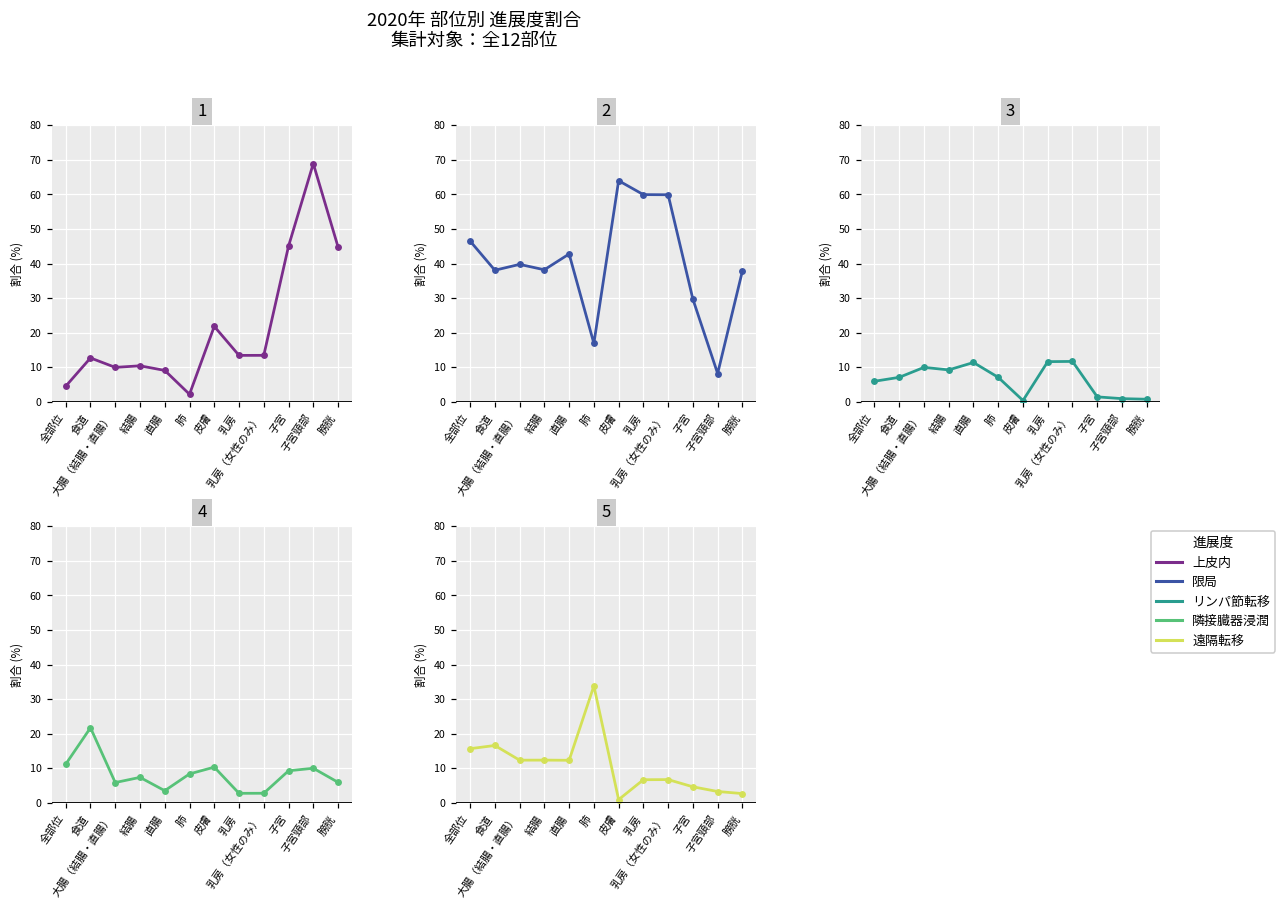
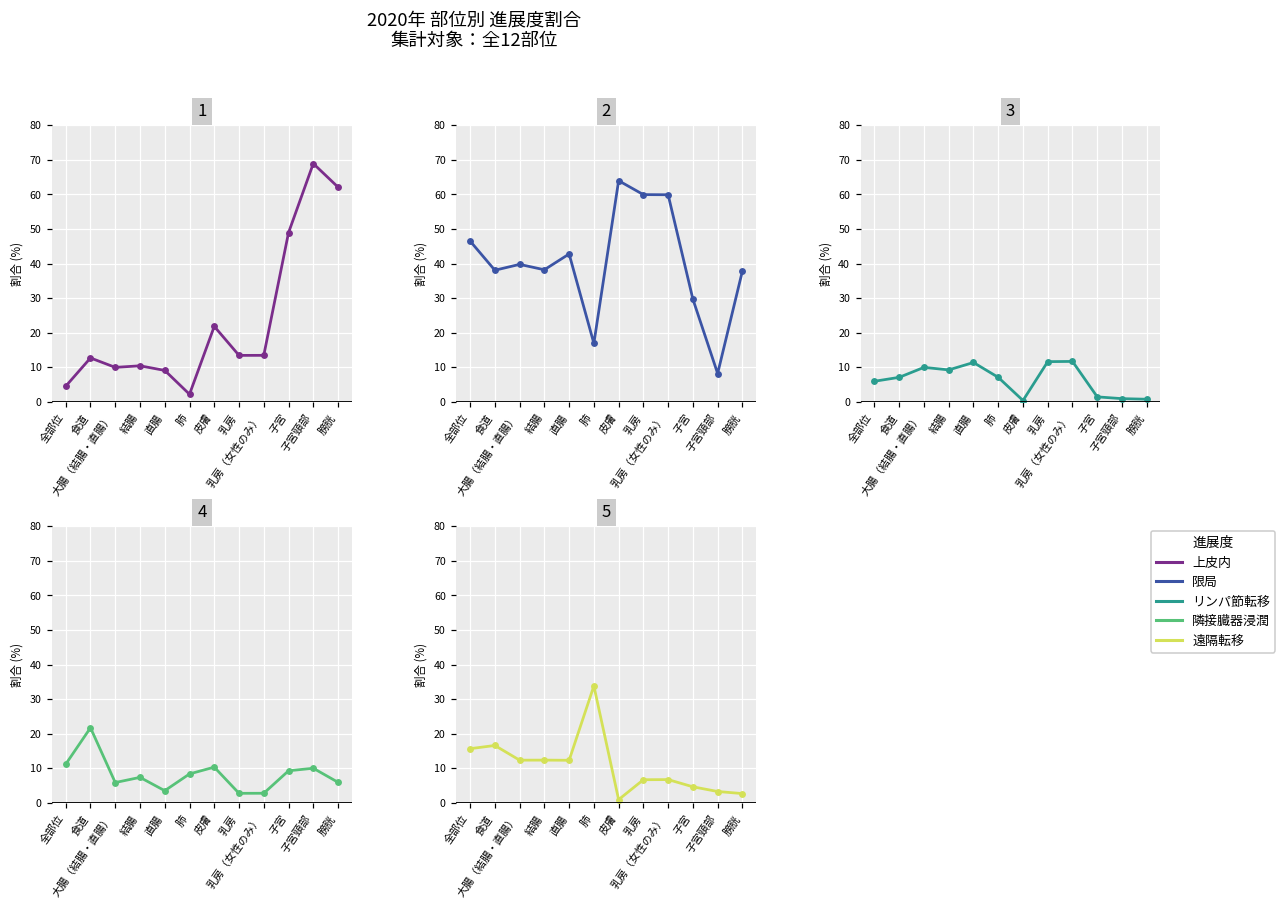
1, 子宮: 45 -> 49
1, 膀胱: 45 -> 62
